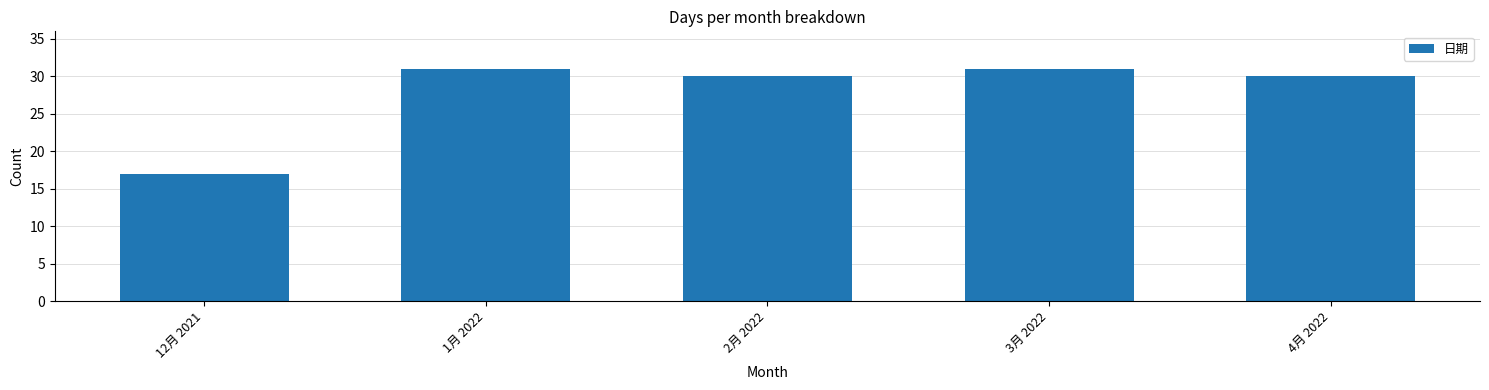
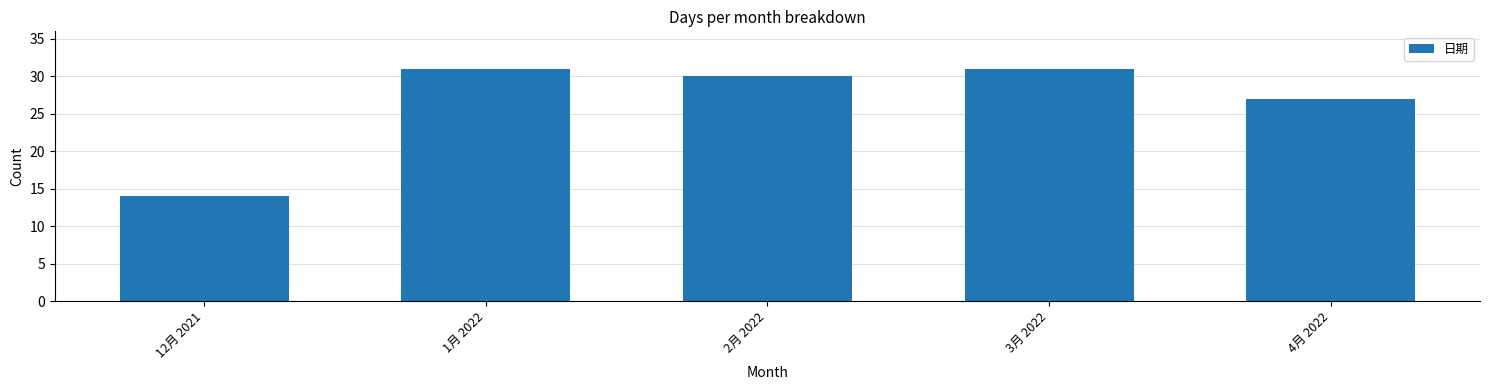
12月 2021: 17 -> 14
4月 2022: 30 -> 27
